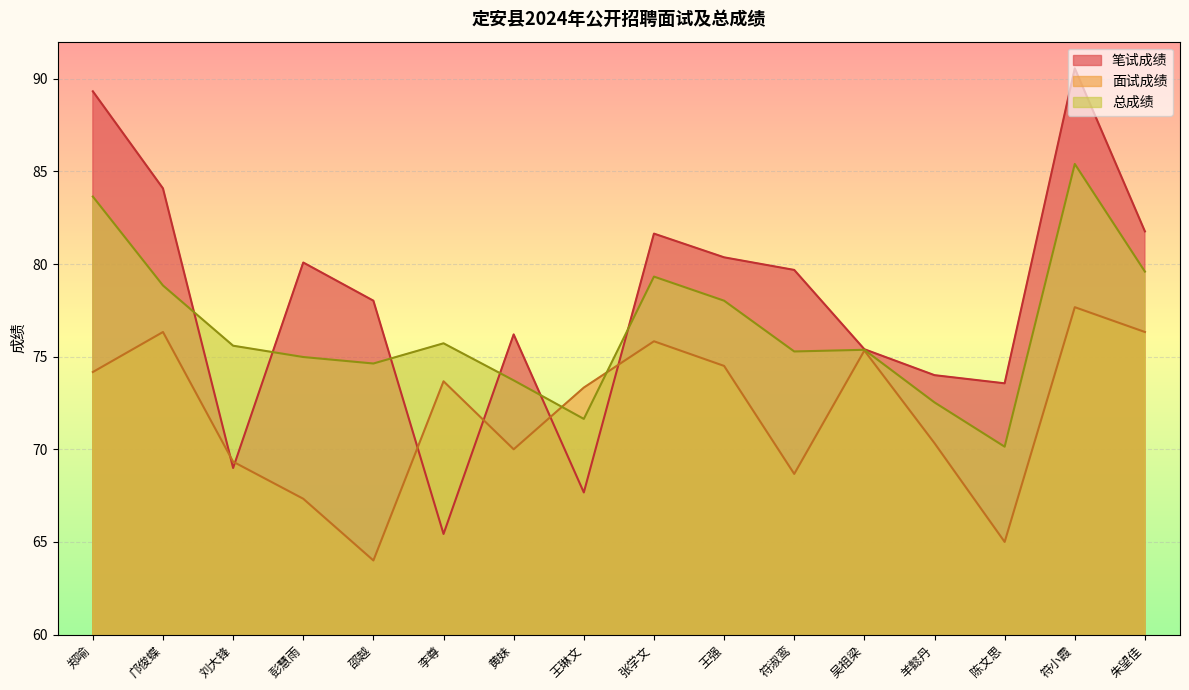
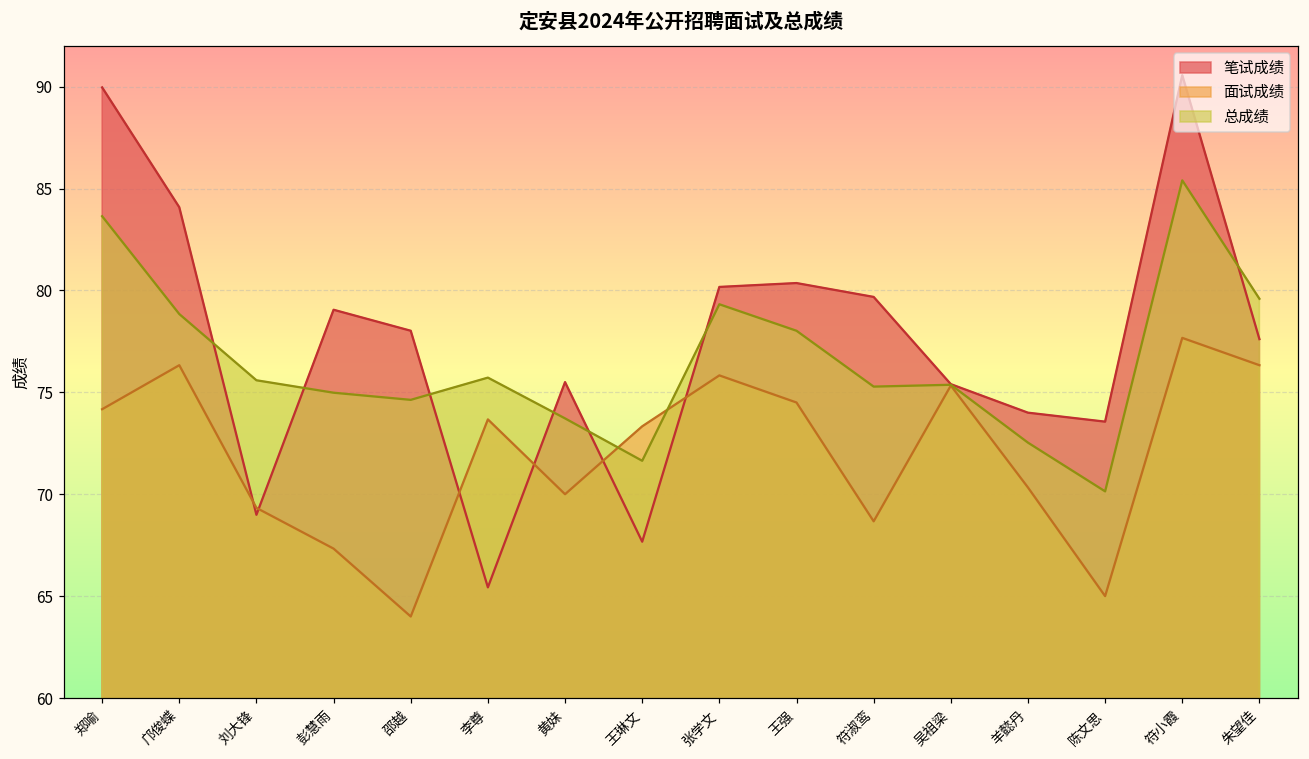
笔试成绩, 郑喻: 89.3 -> 90.0
笔试成绩, 彭慧雨: 80.1 -> 79.1
笔试成绩, 黄妹: 76.2 -> 75.5
笔试成绩, 张学文: 81.6 -> 80.2
笔试成绩, 朱望佳: 81.8 -> 77.6
